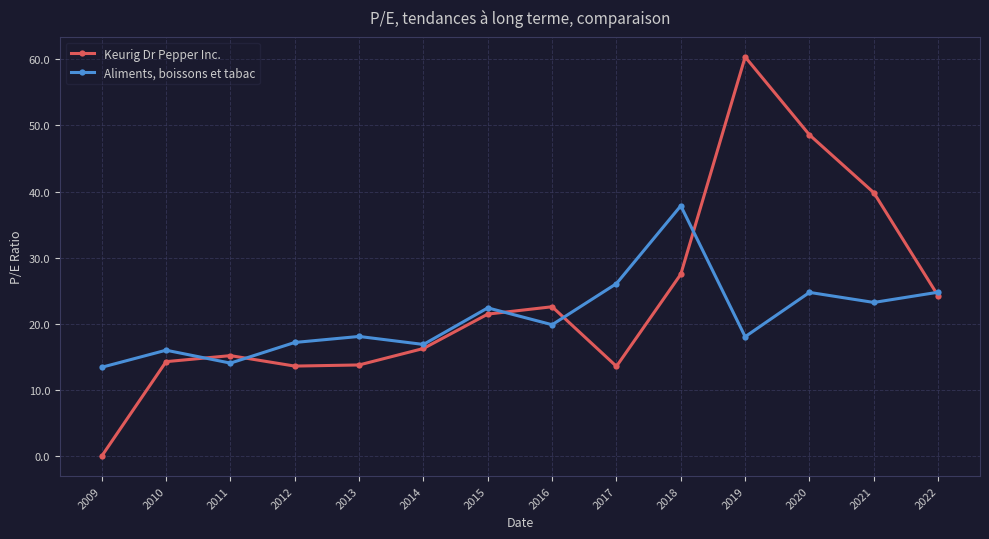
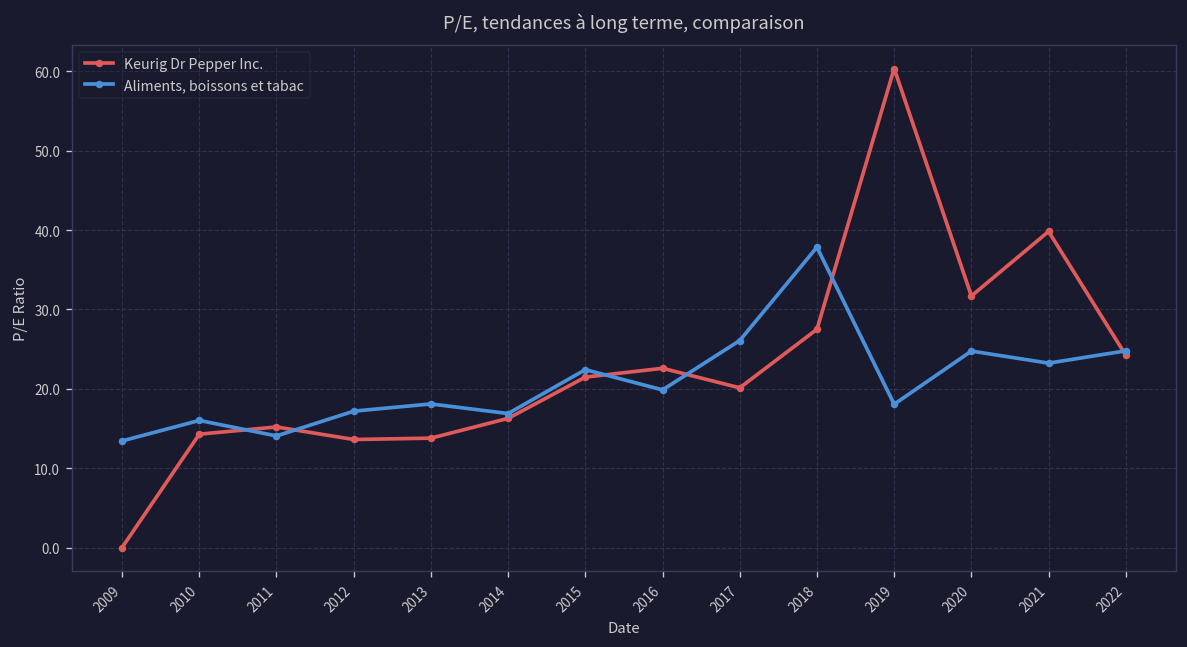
Keurig Dr Pepper Inc., 2017: 14 -> 20
Keurig Dr Pepper Inc., 2020: 49 -> 32
